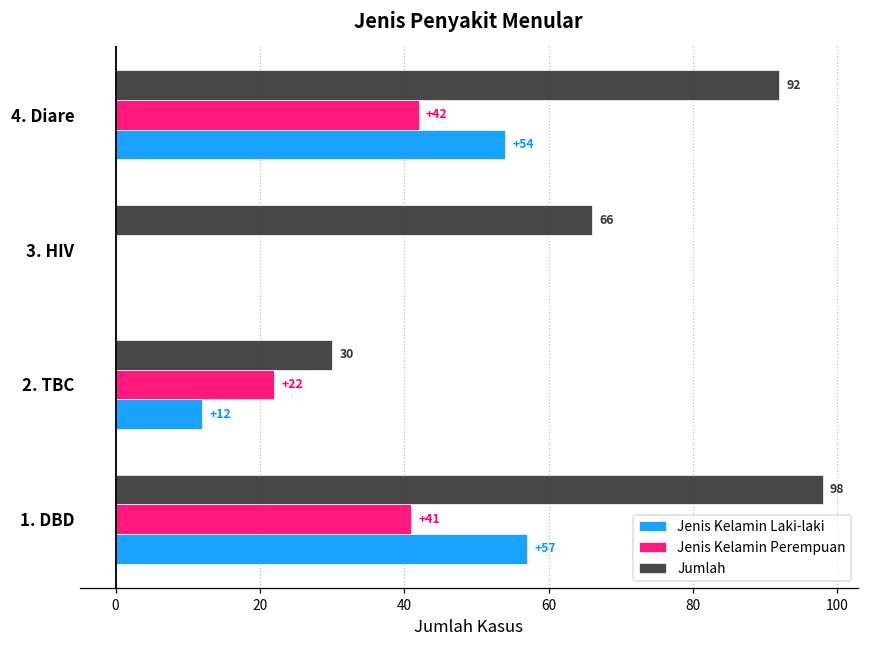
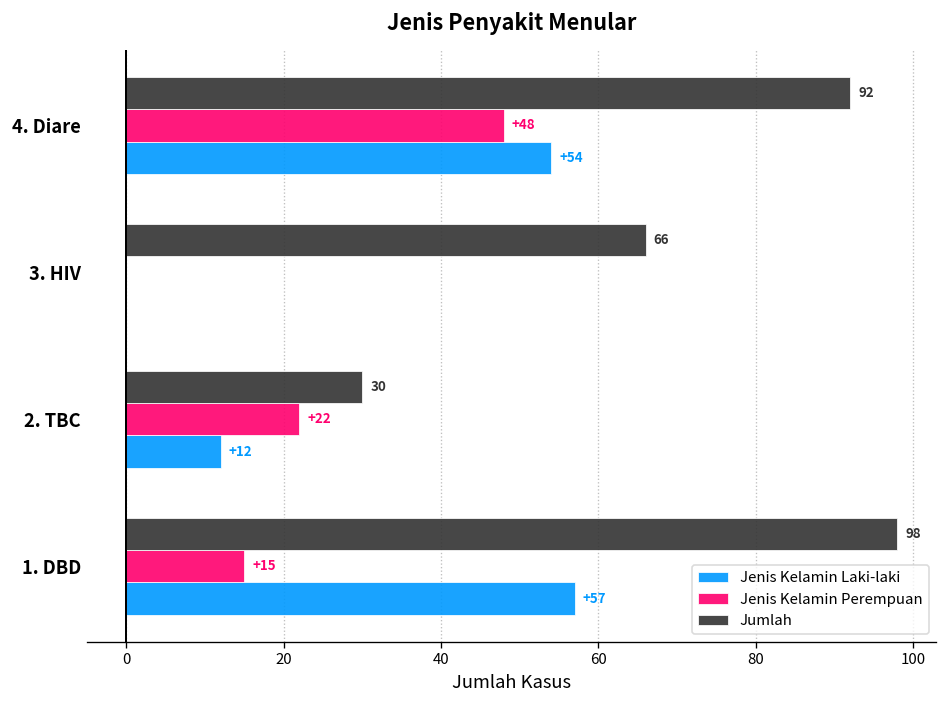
Jenis Kelamin Perempuan, 4. Diare: +42 -> +48
Jenis Kelamin Perempuan, 1. DBD: +41 -> +15
